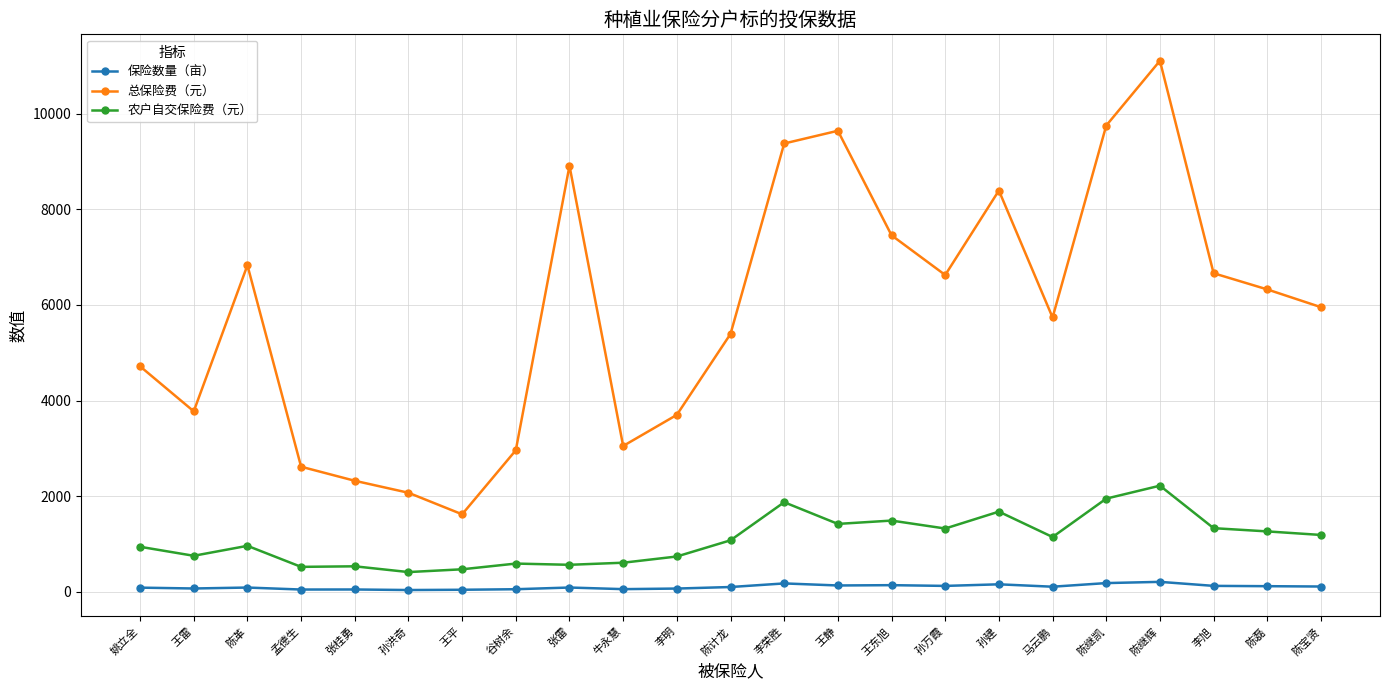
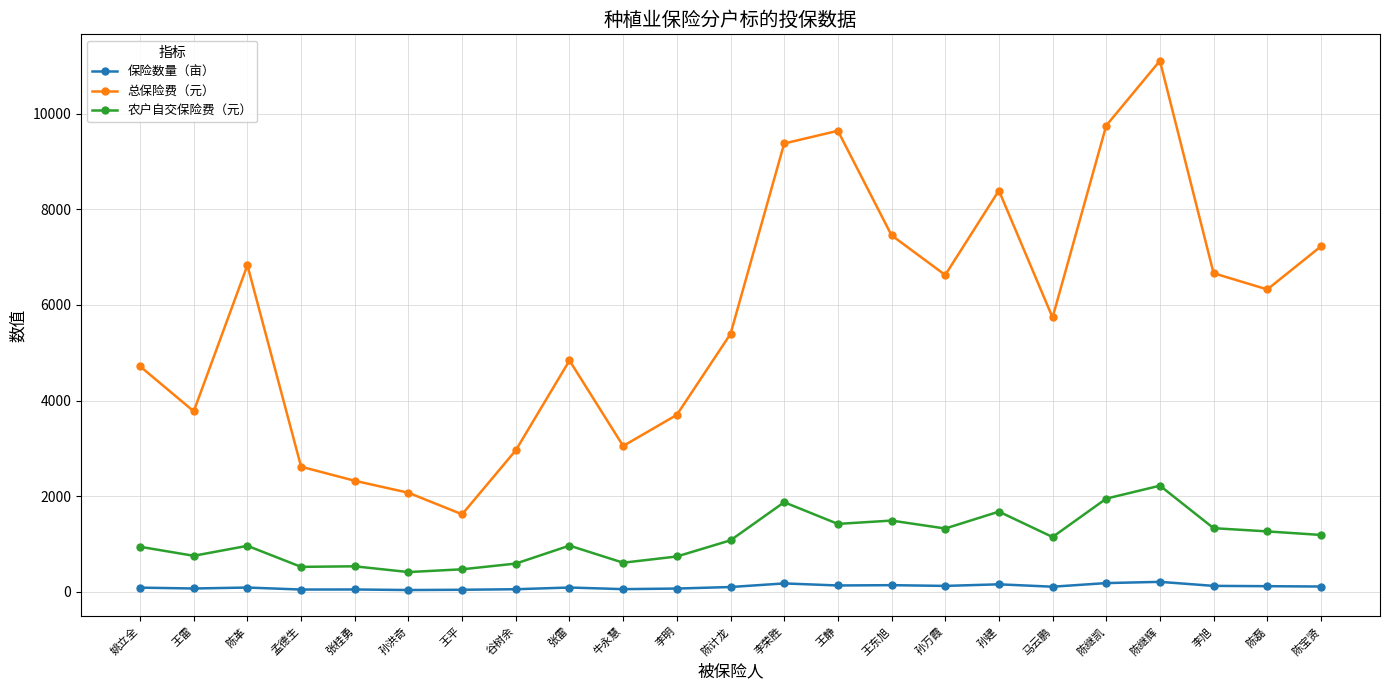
总保险费（元）, 张雷: 8900 -> 4800
农户自交保险费（元）, 张雷: 600 -> 1000
总保险费（元）, 陈宝贤: 6000 -> 7200
